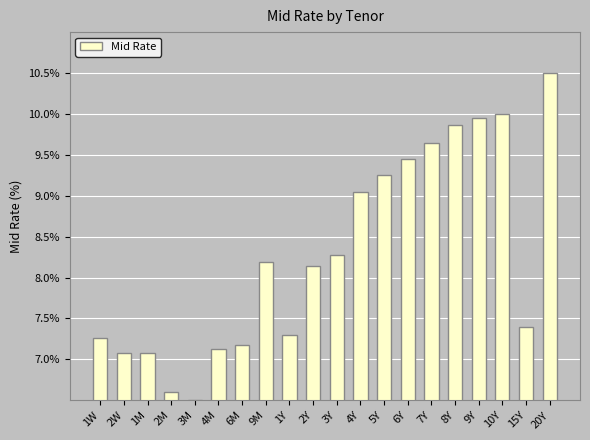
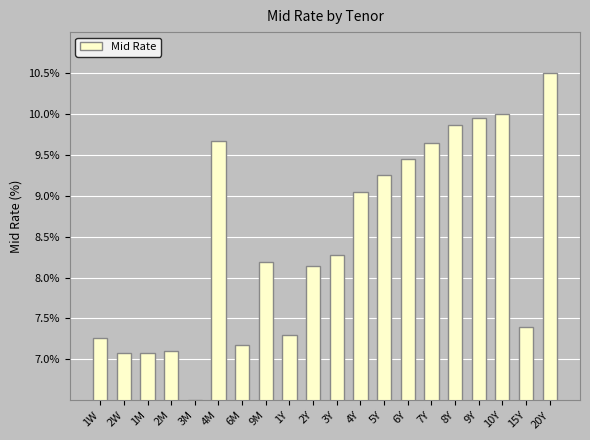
2M: 6.6% -> 7.1%
4M: 7.1% -> 9.7%
